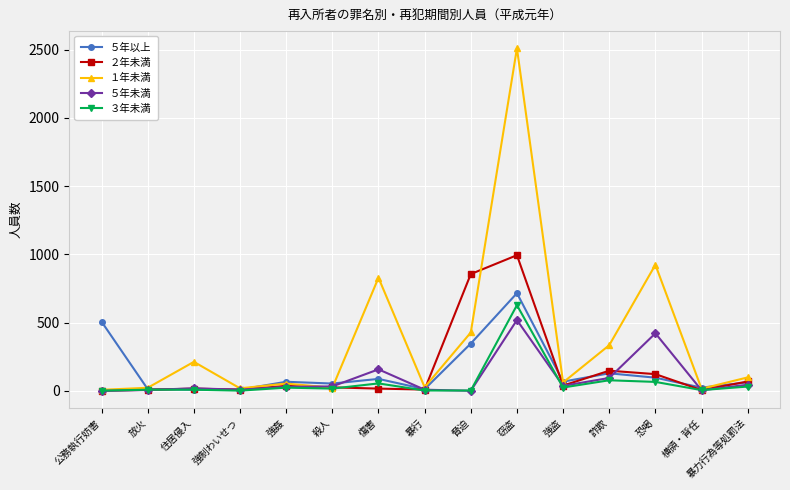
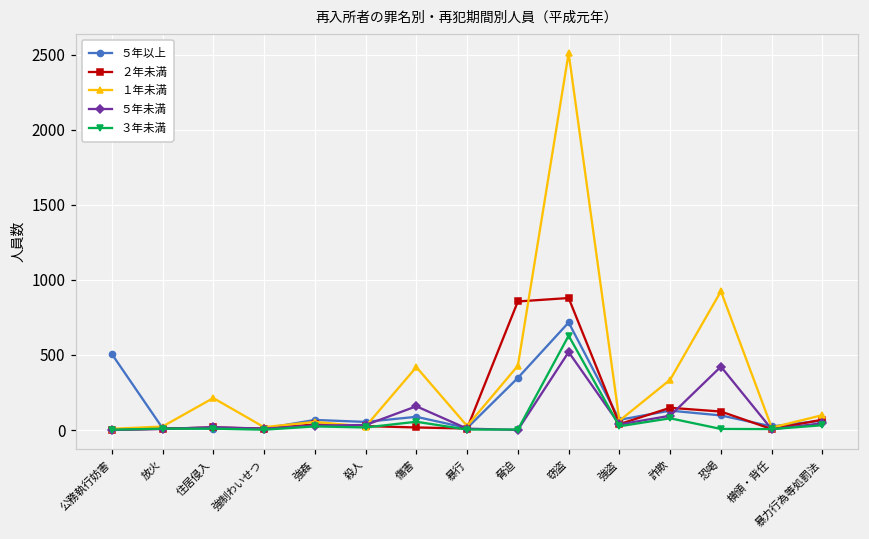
１年未満, 傷害: 830 -> 420
２年未満, 窃盗: 990 -> 880
３年未満, 恐喝: 70 -> 10
